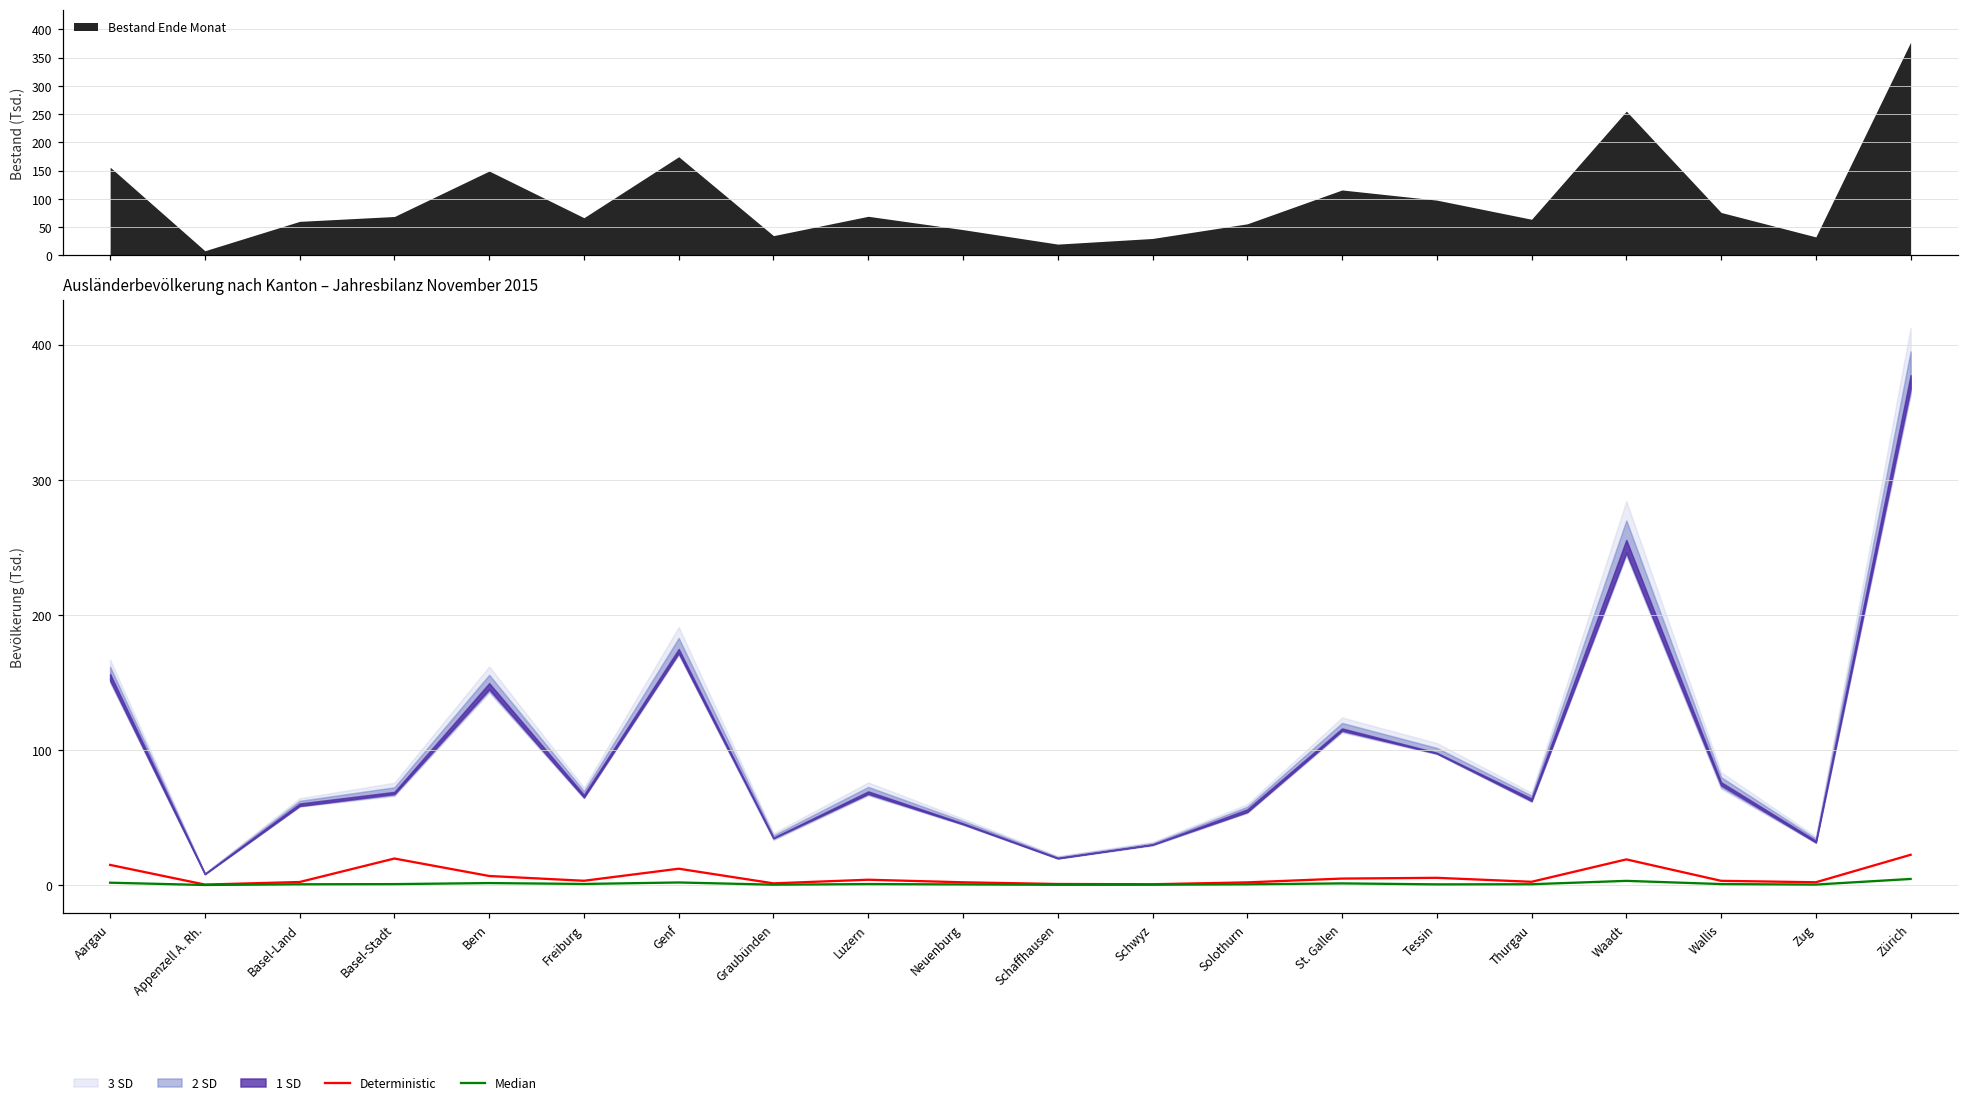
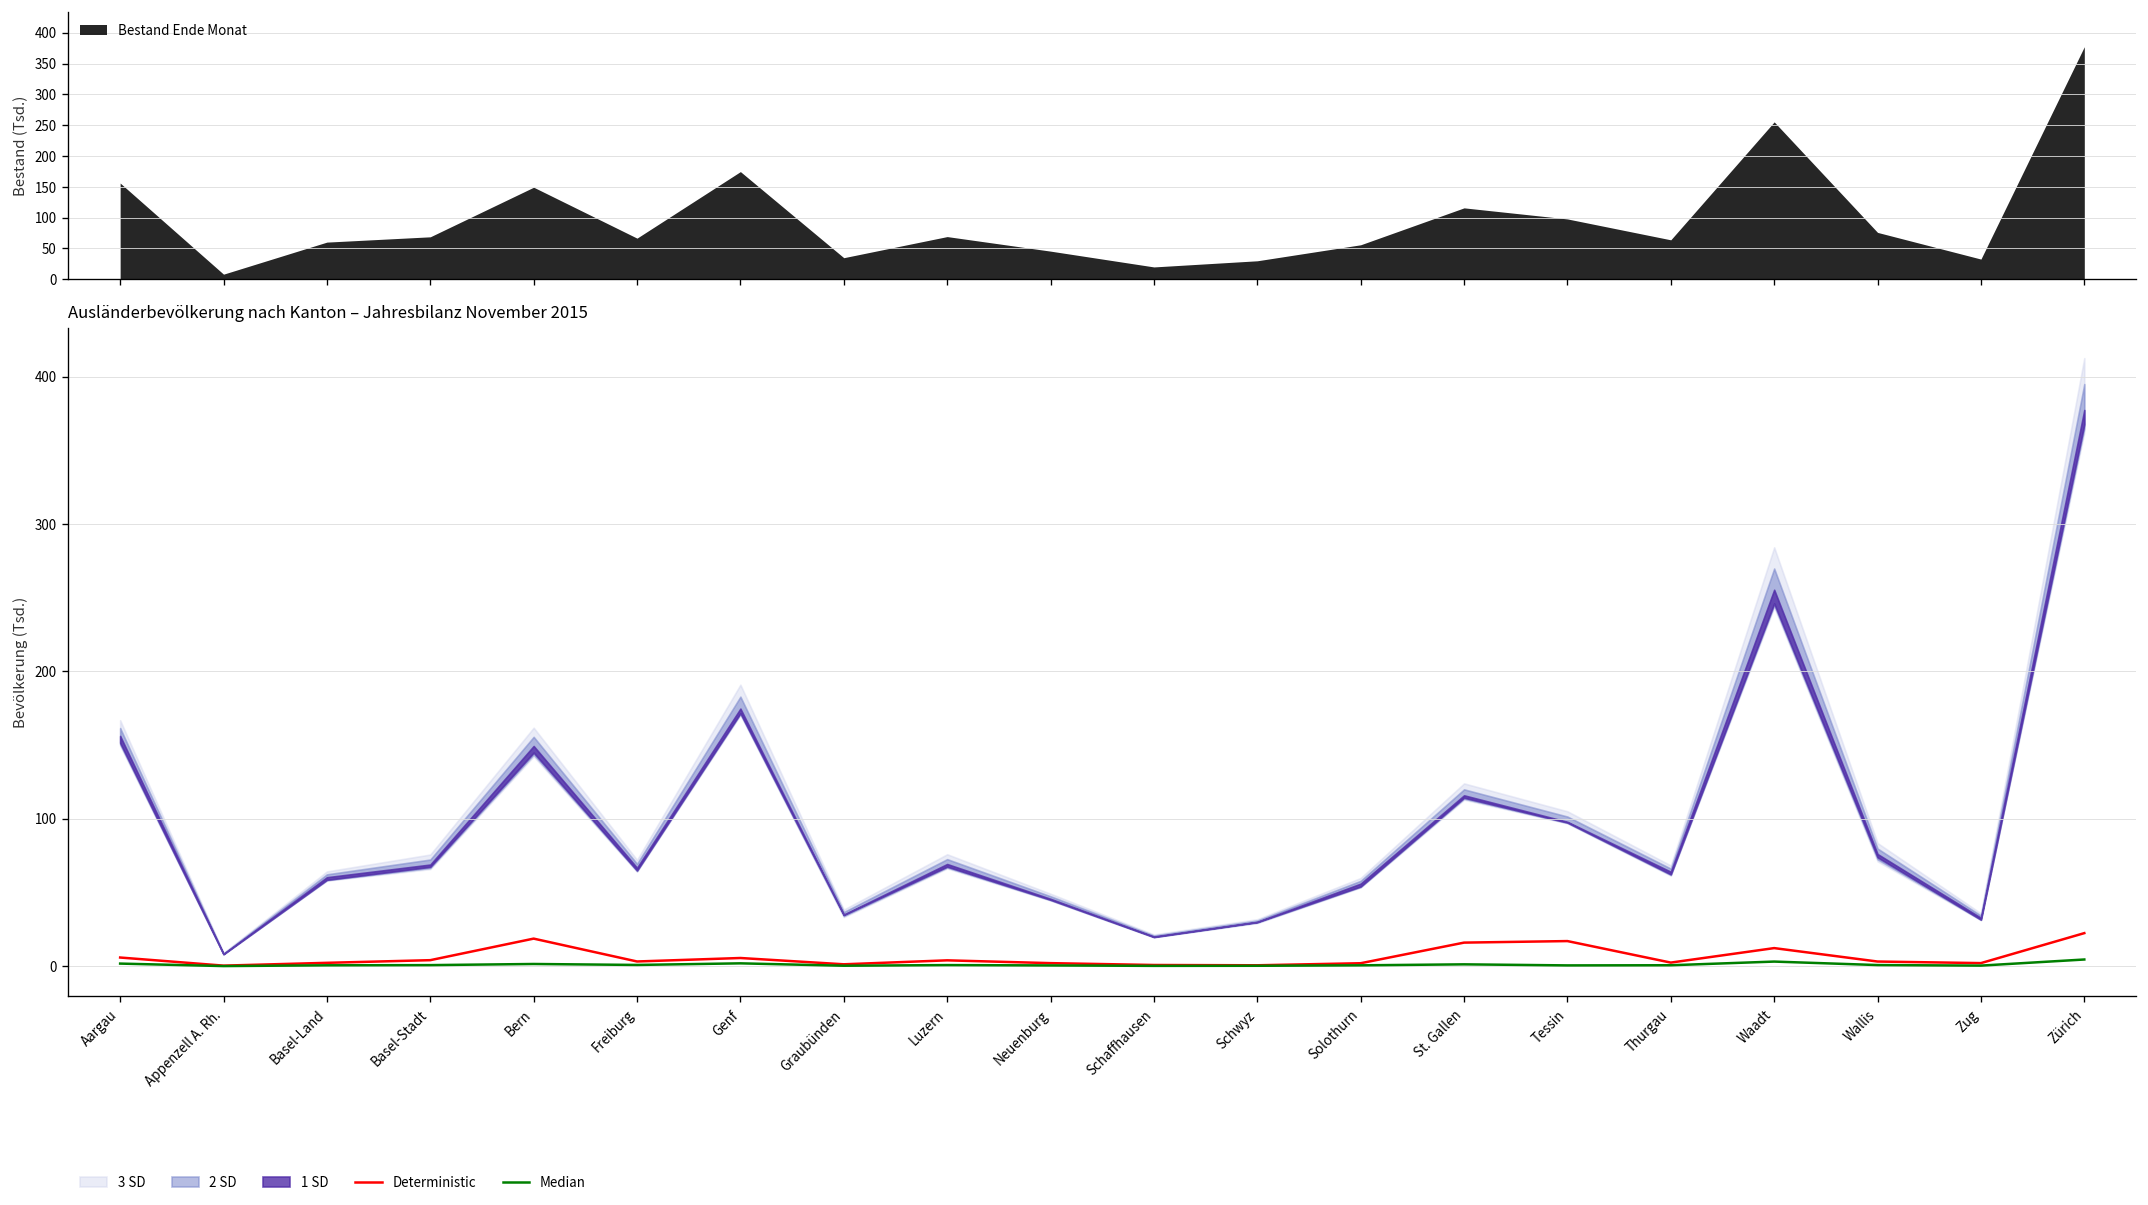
Ausländerbevölkerung nach Kanton – Jahresbilanz November 2015, Deterministic, Aargau: 15 -> 6
Ausländerbevölkerung nach Kanton – Jahresbilanz November 2015, Deterministic, Basel-Stadt: 20 -> 4
Ausländerbevölkerung nach Kanton – Jahresbilanz November 2015, Deterministic, Bern: 7 -> 19
Ausländerbevölkerung nach Kanton – Jahresbilanz November 2015, Deterministic, Genf: 12 -> 6
Ausländerbevölkerung nach Kanton – Jahresbilanz November 2015, Deterministic, St. Gallen: 5 -> 16
Ausländerbevölkerung nach Kanton – Jahresbilanz November 2015, Deterministic, Tessin: 5 -> 17
Ausländerbevölkerung nach Kanton – Jahresbilanz November 2015, Deterministic, Waadt: 19 -> 12
